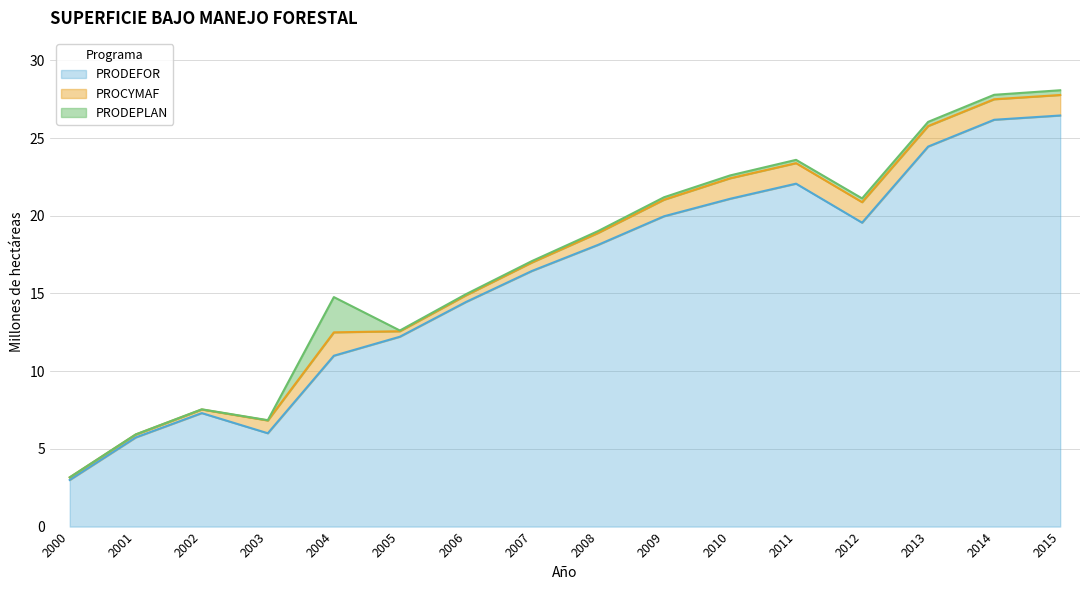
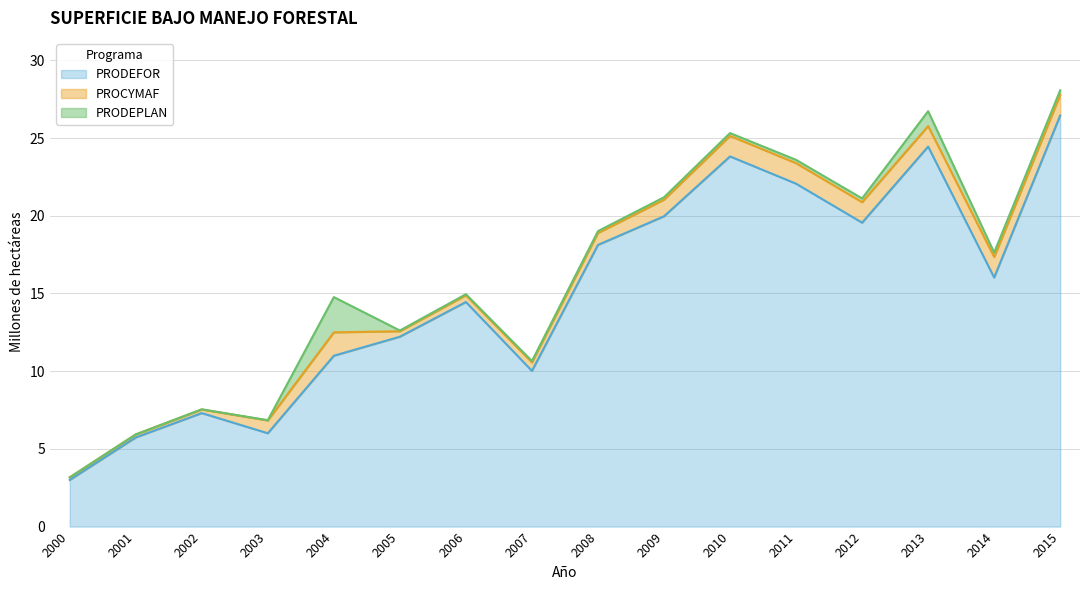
PRODEFOR, 2007: 16.5 -> 10.0
PRODEFOR, 2010: 21.1 -> 23.8
PRODEPLAN, 2013: 0.3 -> 1.0
PRODEFOR, 2014: 26.2 -> 16.0
